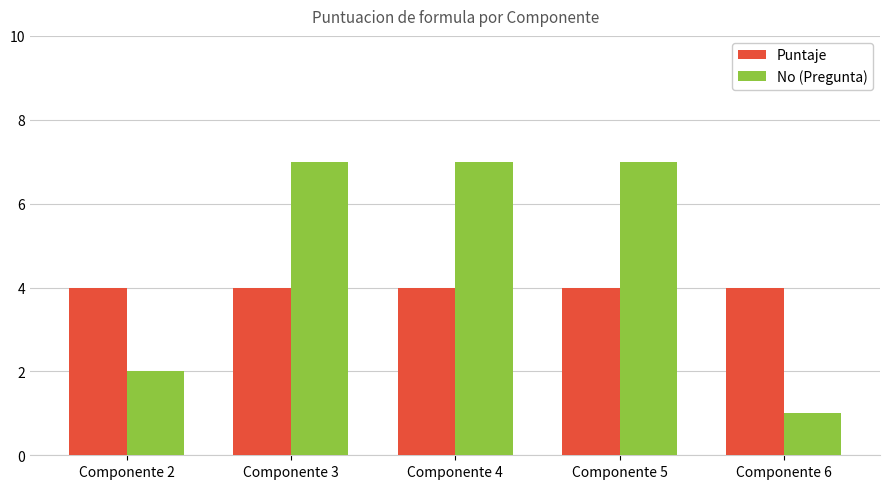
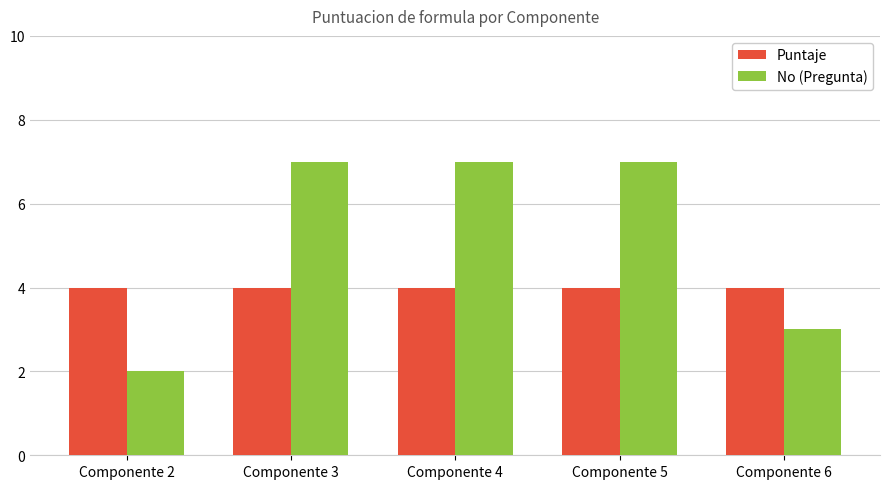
No (Pregunta), Componente 6: 1 -> 3
